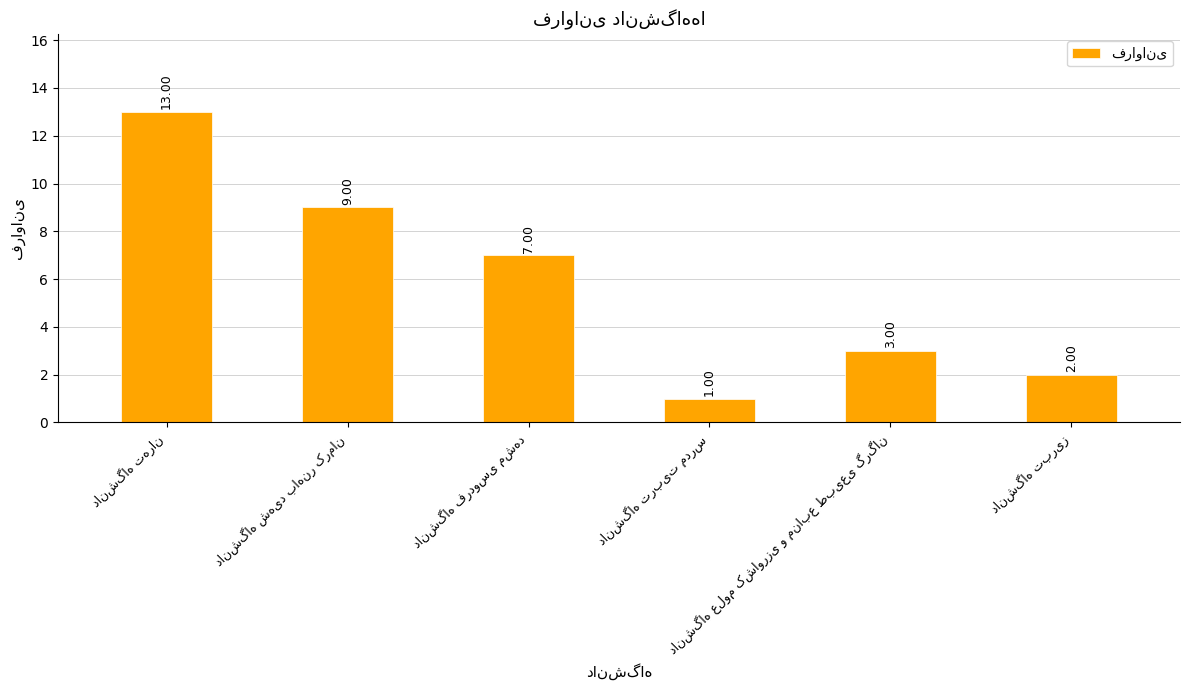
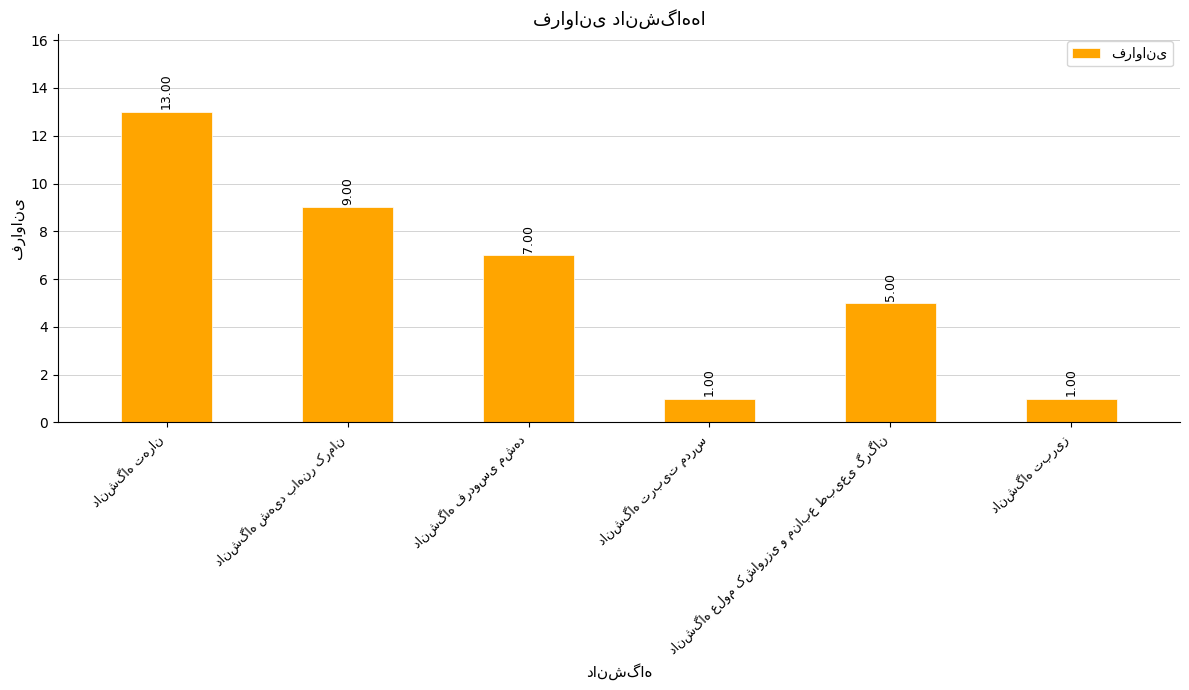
دانشگاه علوم کشاورزی و منابع طبیعی گرگان: 3.00 -> 5.00
دانشگاه تبریز: 2.00 -> 1.00
